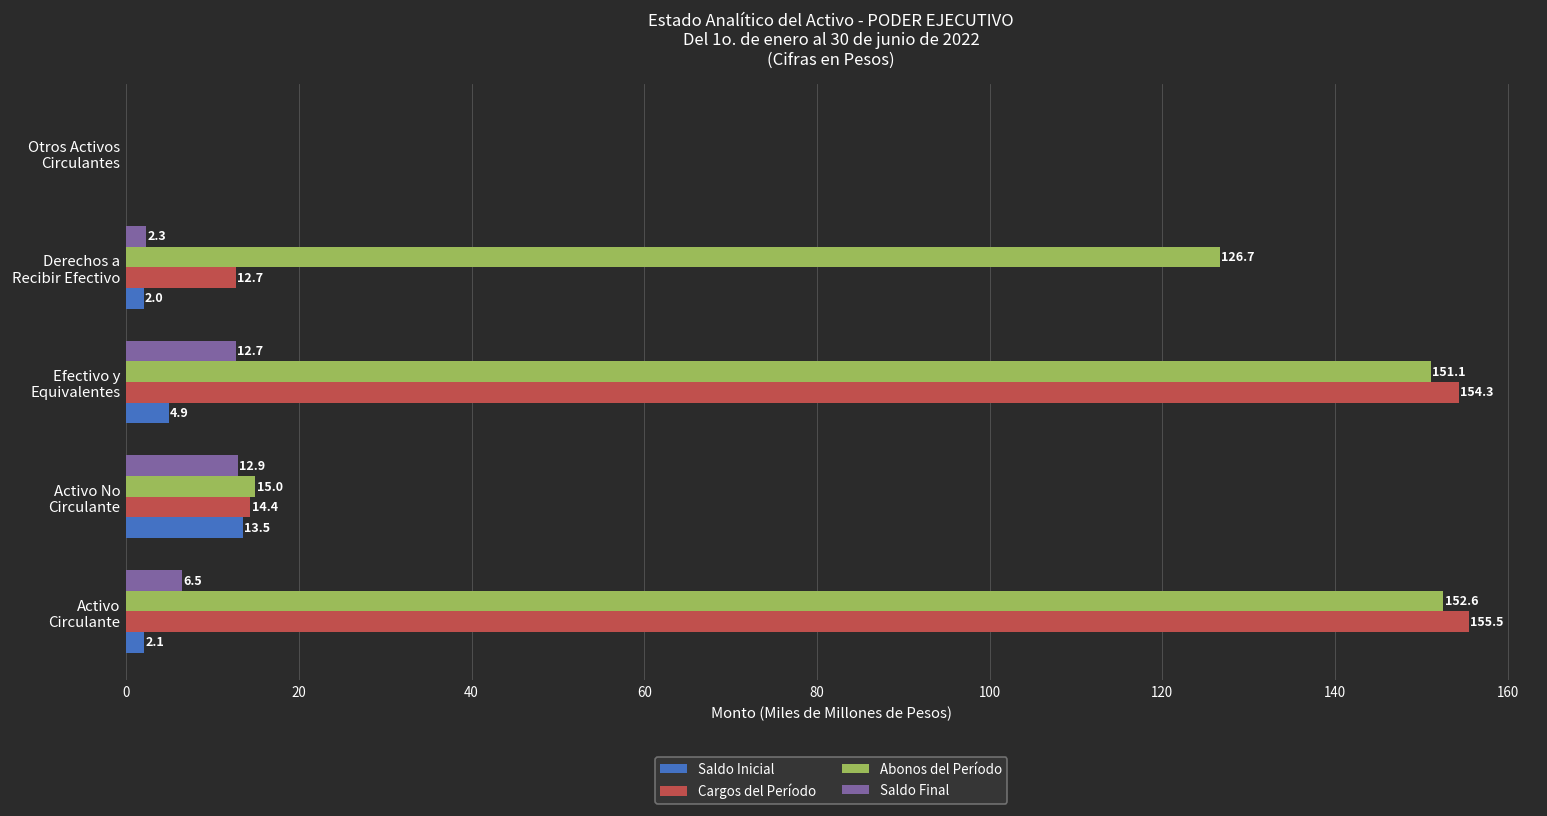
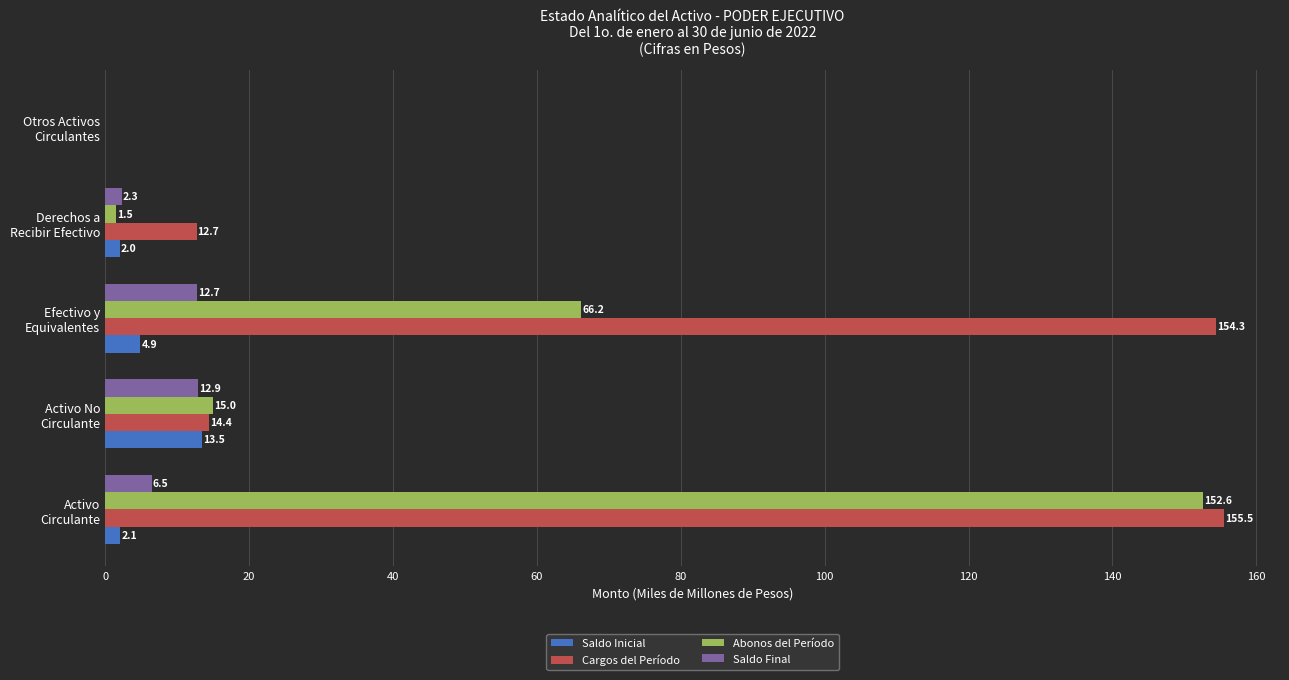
Abonos del Período, Derechos a Recibir Efectivo: 126.7 -> 1.5
Abonos del Período, Efectivo y Equivalentes: 151.1 -> 66.2
